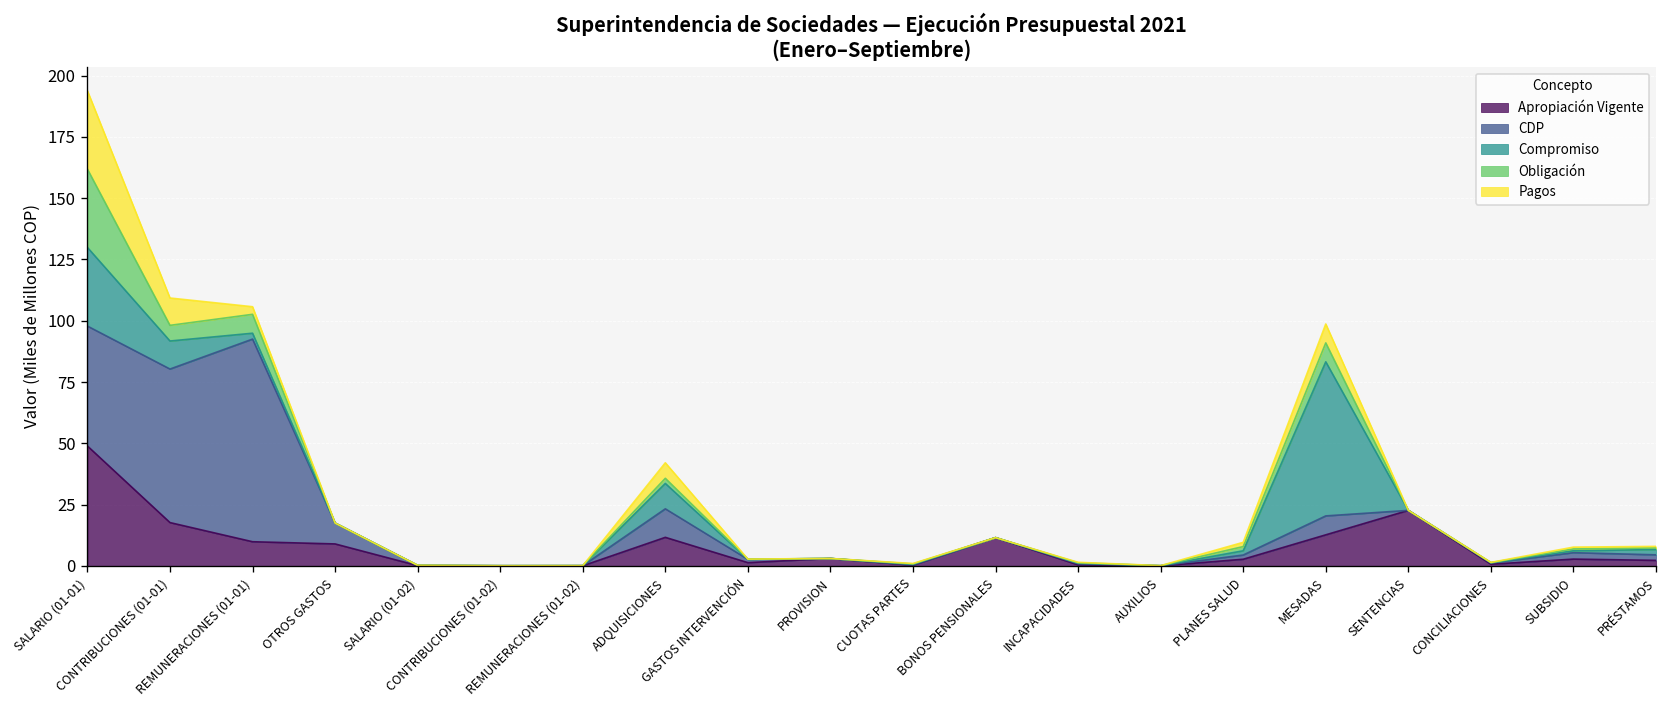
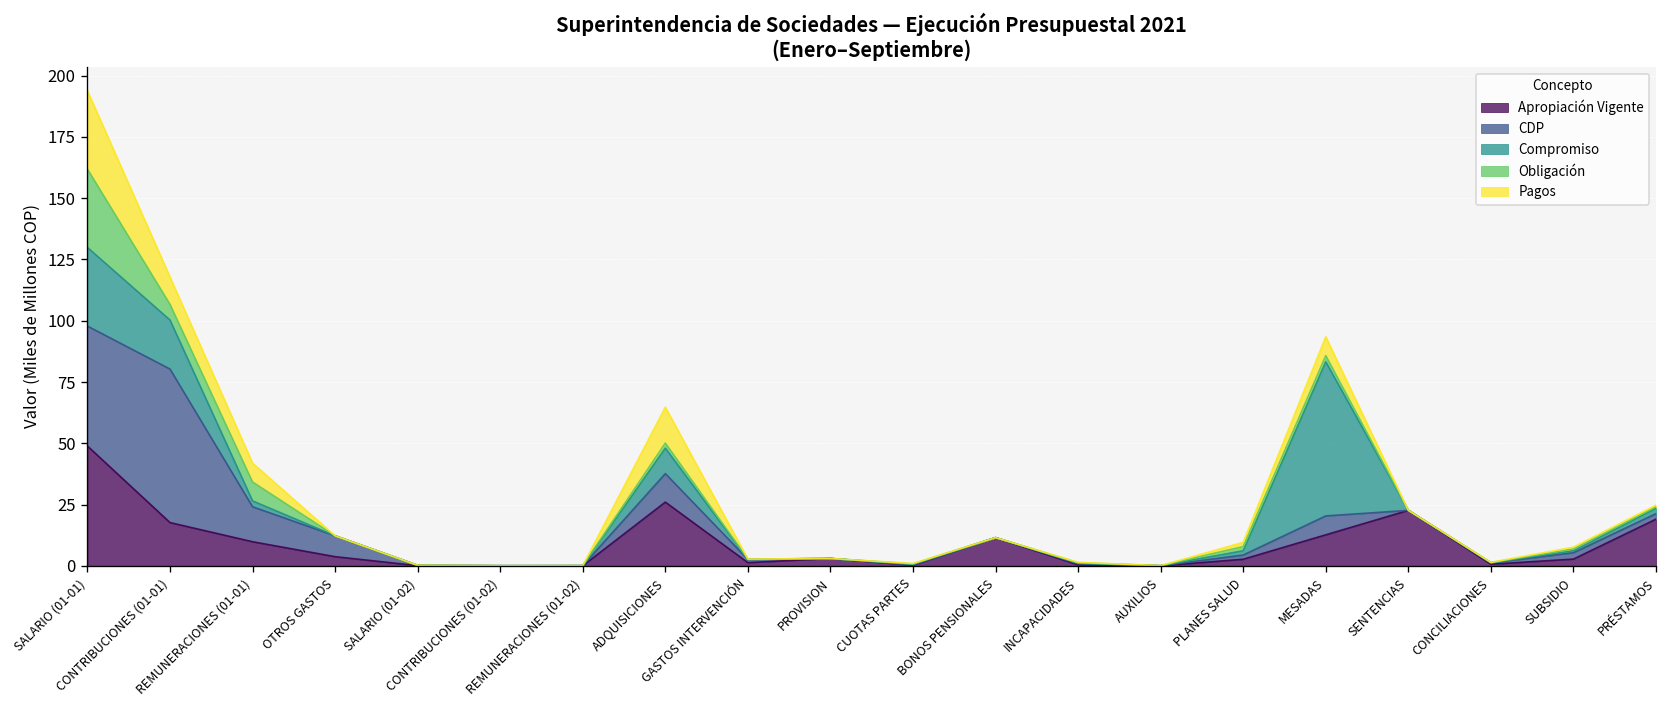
Compromiso, CONTRIBUCIONES (01-01): 11 -> 20
CDP, REMUNERACIONES (01-01): 83 -> 14
Pagos, REMUNERACIONES (01-01): 3 -> 8
Apropiación Vigente, OTROS GASTOS: 9 -> 4
Apropiación Vigente, ADQUISICIONES: 12 -> 26
Pagos, ADQUISICIONES: 6 -> 15
Obligación, MESADAS: 8 -> 3
Apropiación Vigente, PRÉSTAMOS: 2 -> 19
